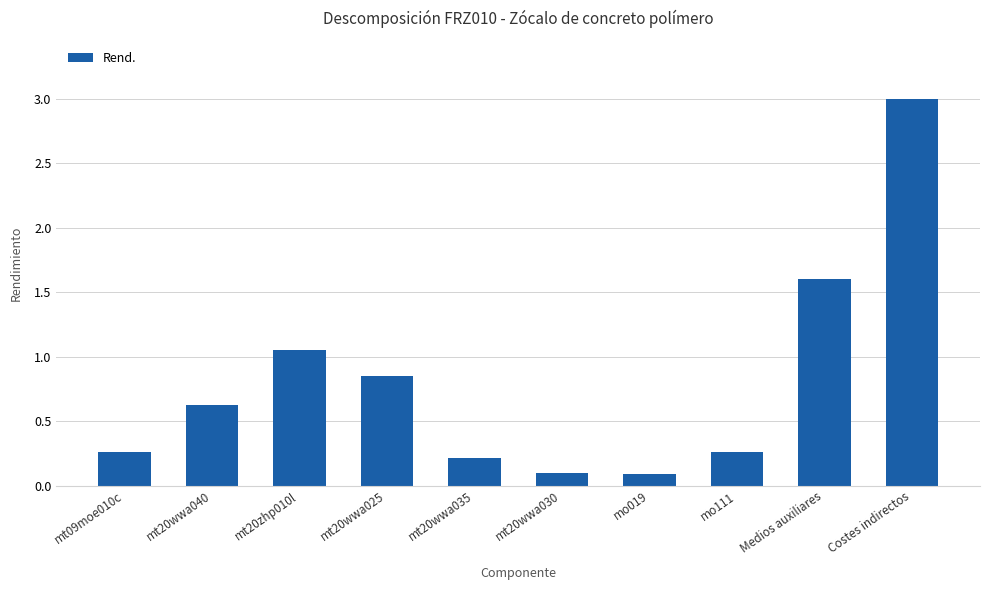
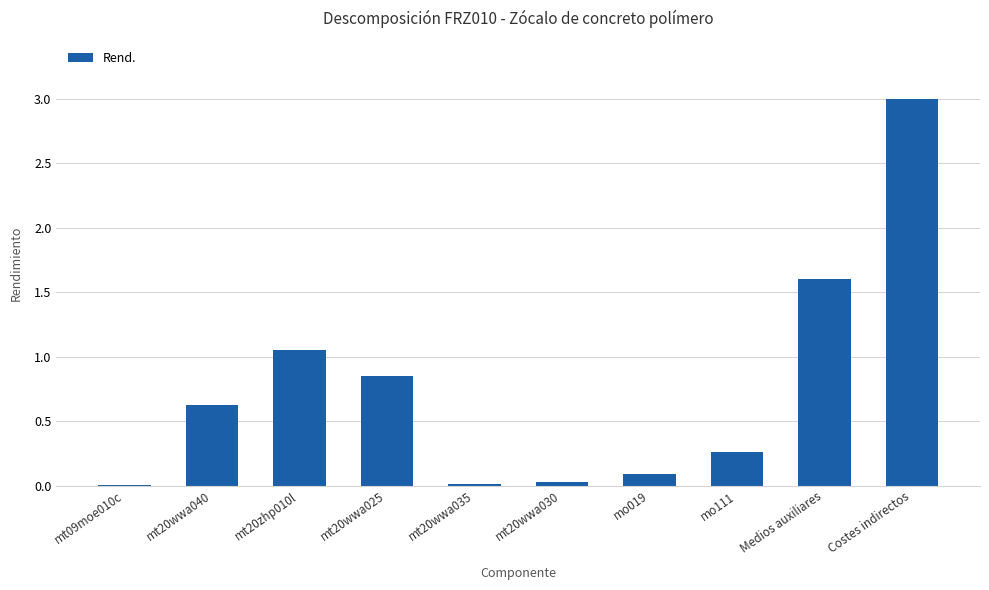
mt09moe010c: 0.26 -> 0.00
mt20wwa035: 0.21 -> 0.02
mt20wwa030: 0.10 -> 0.03
